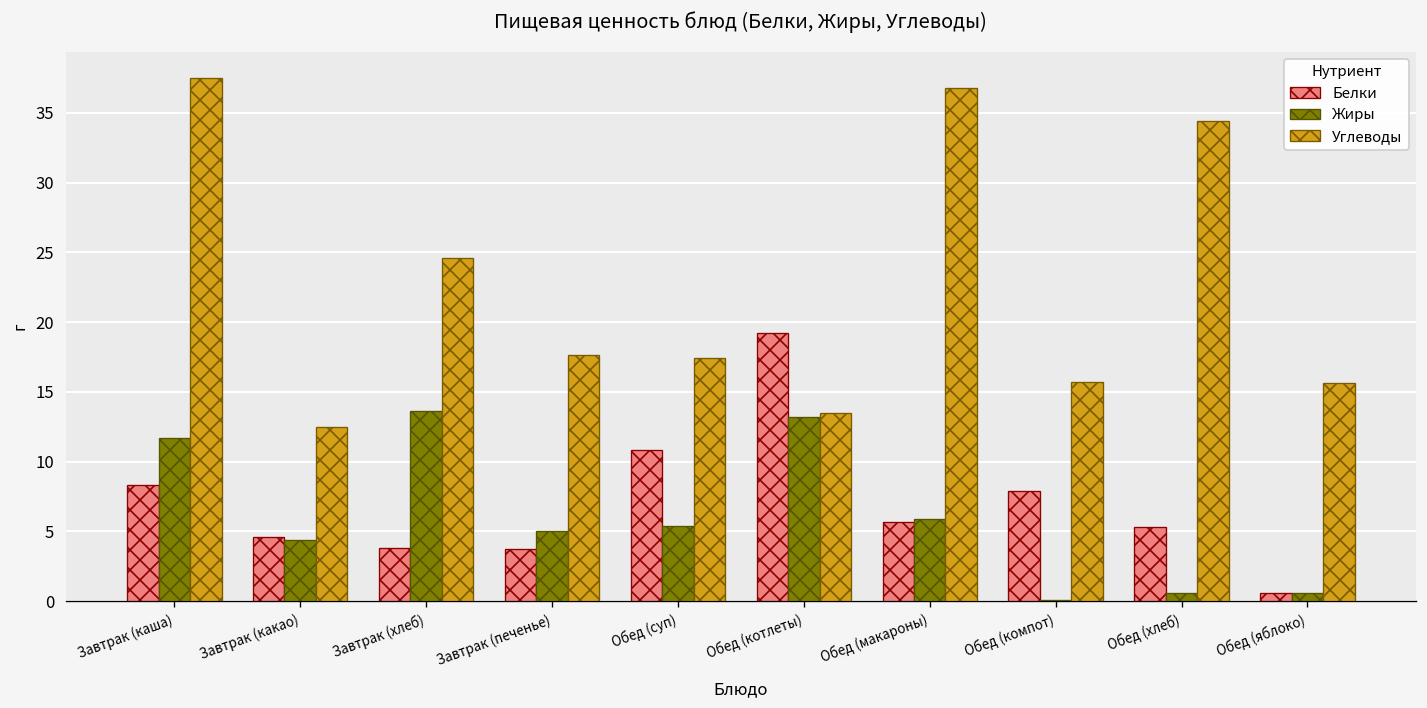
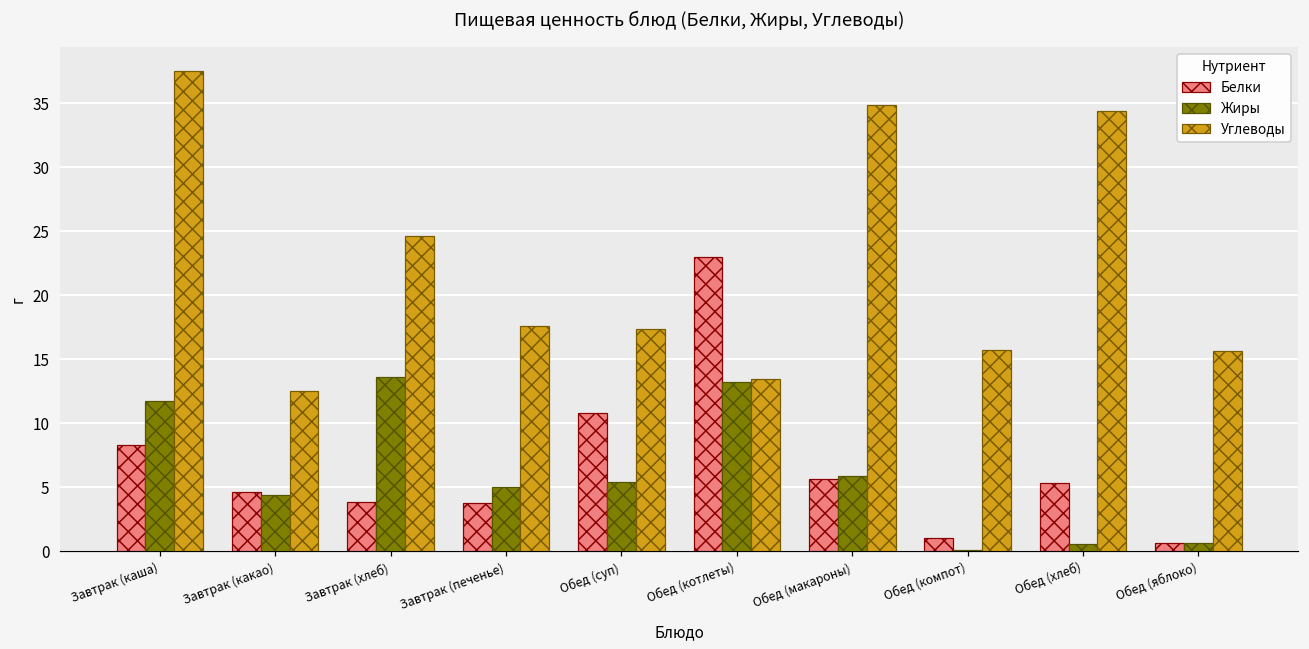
Белки, Обед (котлеты): 19.2 -> 23.0
Углеводы, Обед (макароны): 36.8 -> 34.9
Белки, Обед (компот): 7.9 -> 1.0
